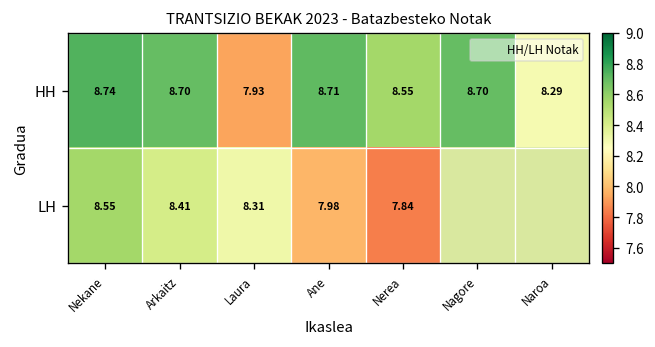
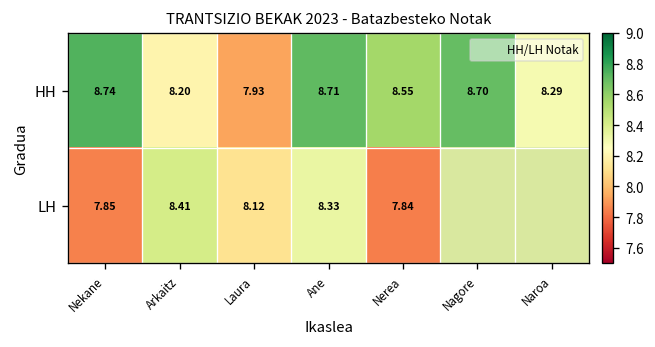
HH, Arkaitz: 8.70 -> 8.20
LH, Nekane: 8.55 -> 7.85
LH, Laura: 8.31 -> 8.12
LH, Ane: 7.98 -> 8.33
